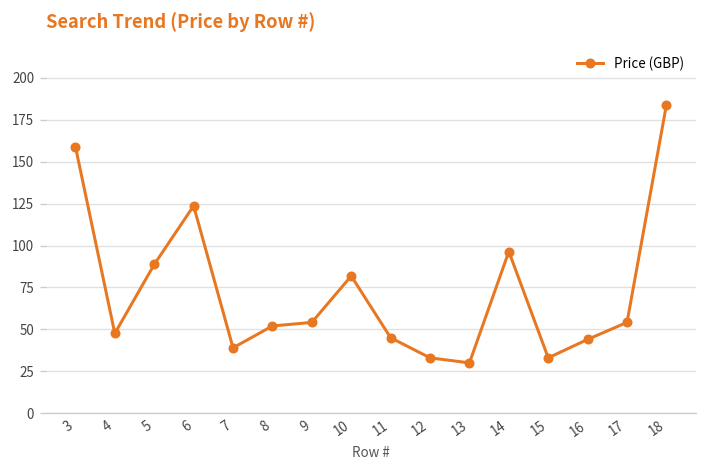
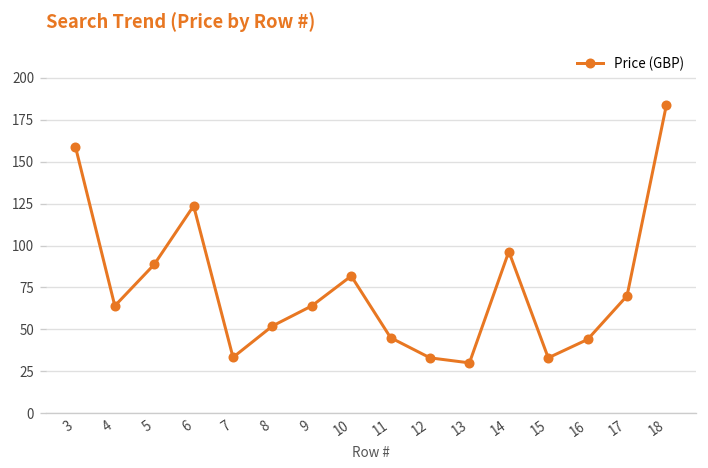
4: 48 -> 64
7: 39 -> 33
9: 54 -> 64
17: 54 -> 70
